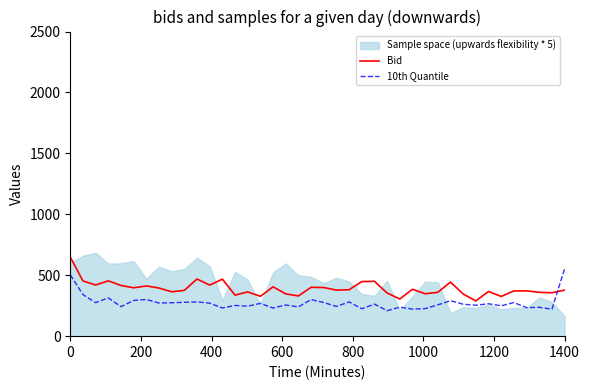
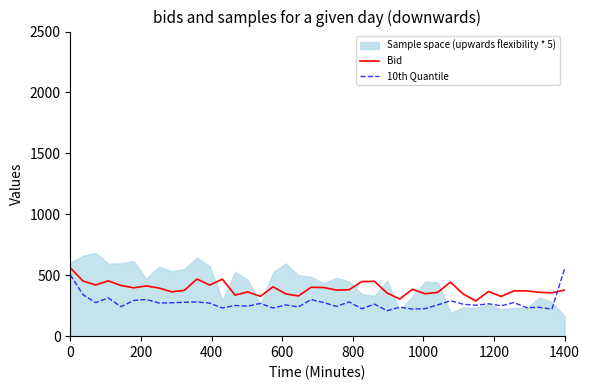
Bid, 0: 650 -> 560
